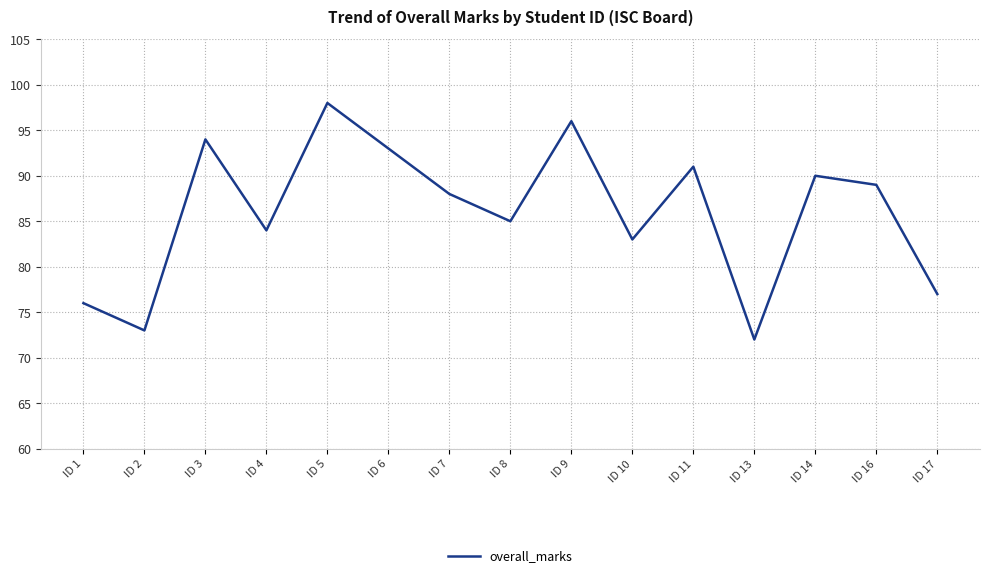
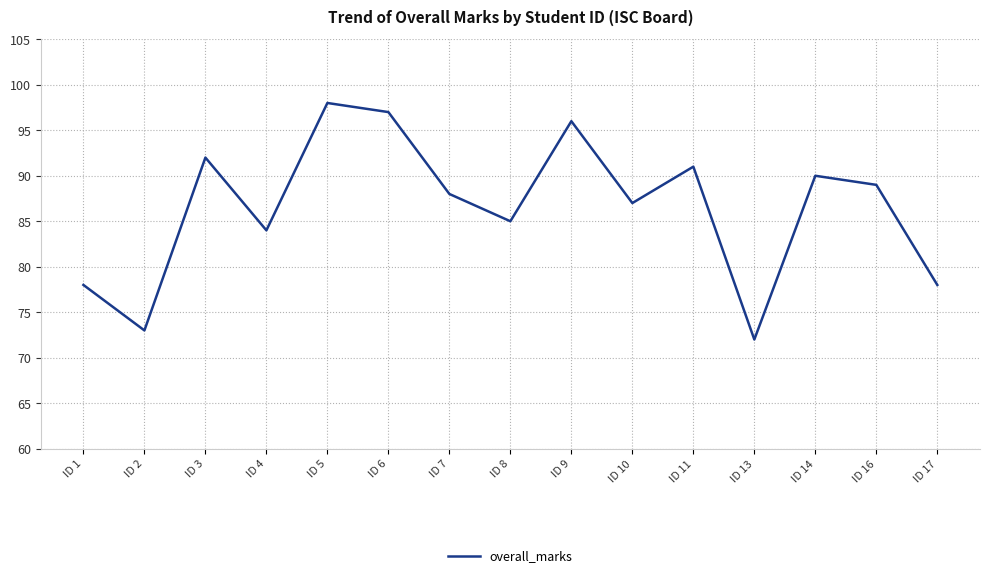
ID 1: 76 -> 78
ID 3: 94 -> 92
ID 6: 93 -> 97
ID 10: 83 -> 87
ID 17: 77 -> 78
